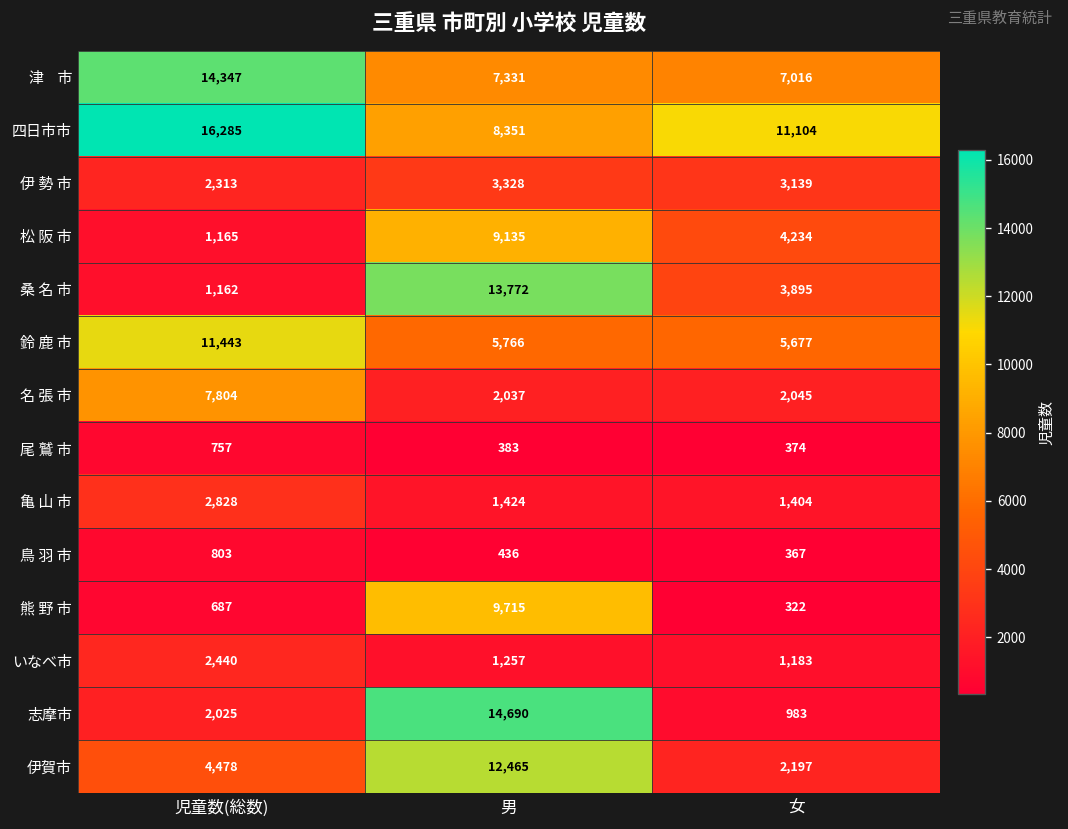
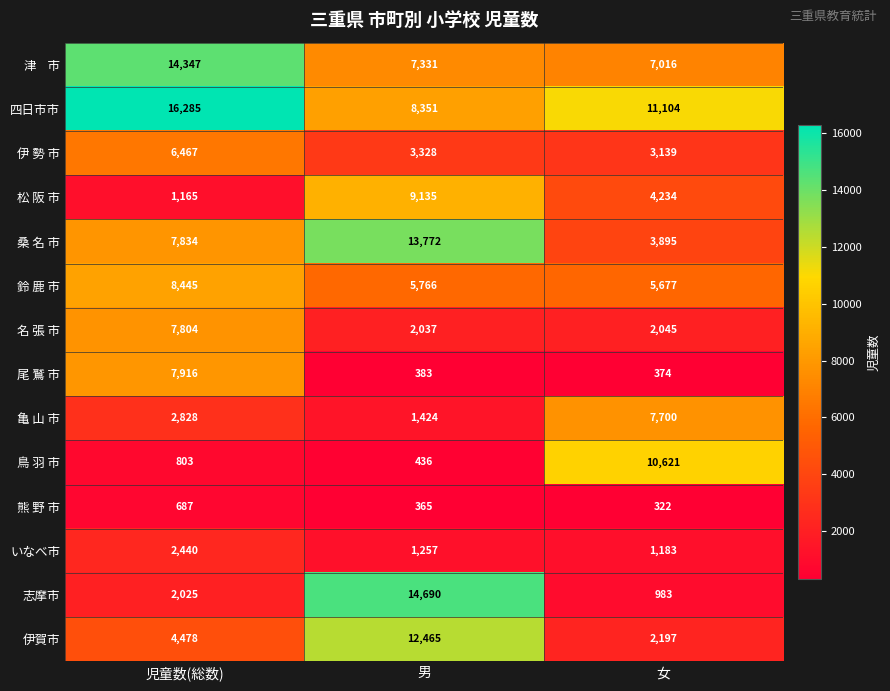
伊 勢 市, 児童数(総数): 2,313 -> 6,467
桑 名 市, 児童数(総数): 1,162 -> 7,834
鈴 鹿 市, 児童数(総数): 11,443 -> 8,445
尾 鷲 市, 児童数(総数): 757 -> 7,916
亀 山 市, 女: 1,404 -> 7,700
鳥 羽 市, 女: 367 -> 10,621
熊 野 市, 男: 9,715 -> 365
